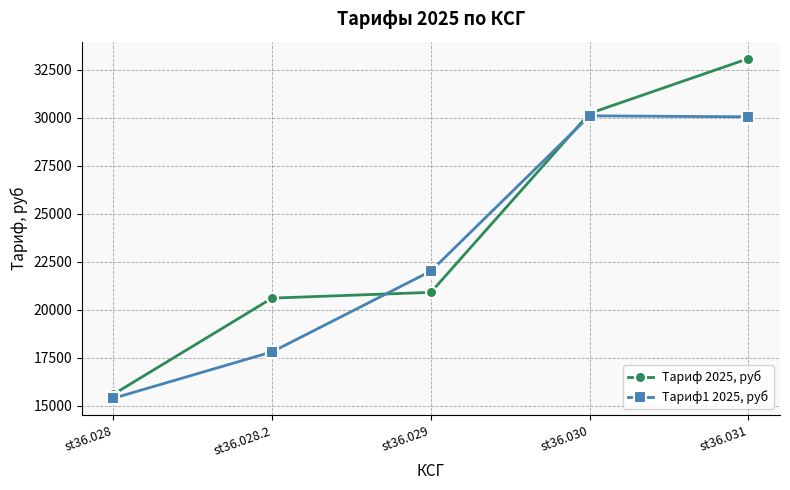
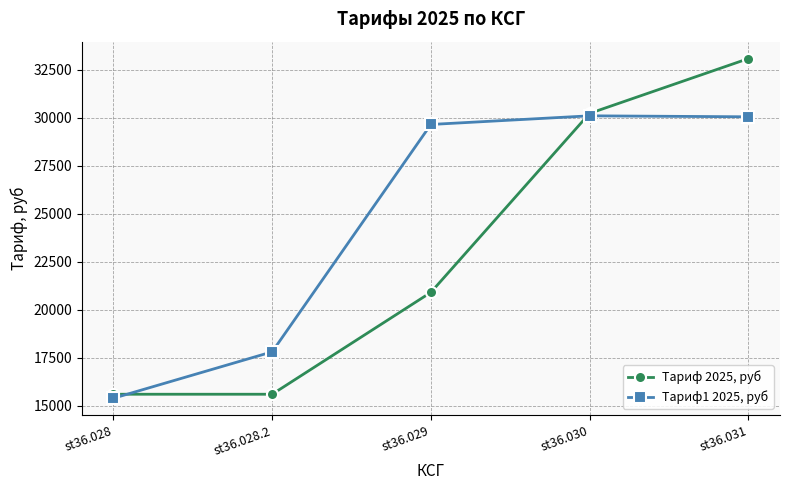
Тариф 2025, руб, st36.028.2: 20600 -> 15600
Тариф1 2025, руб, st36.029: 22000 -> 29600
